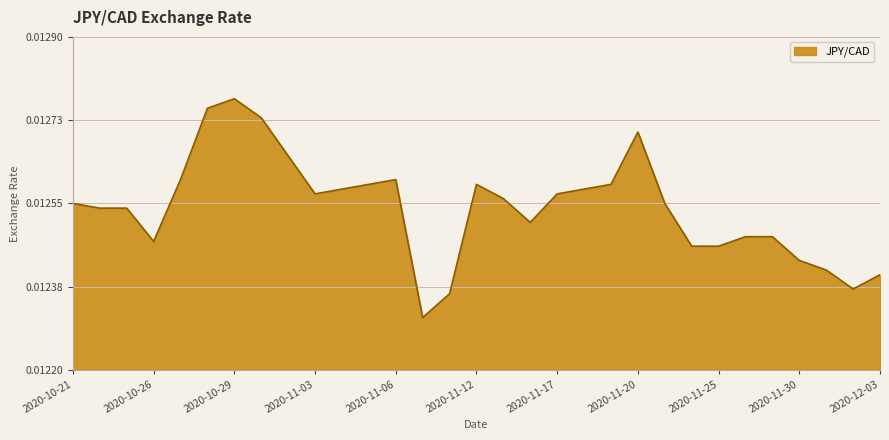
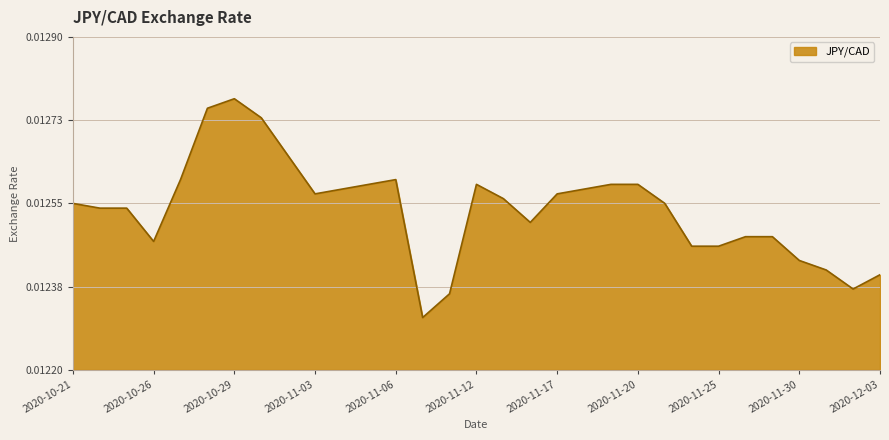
2020-11-20: 0.01270 -> 0.01259
